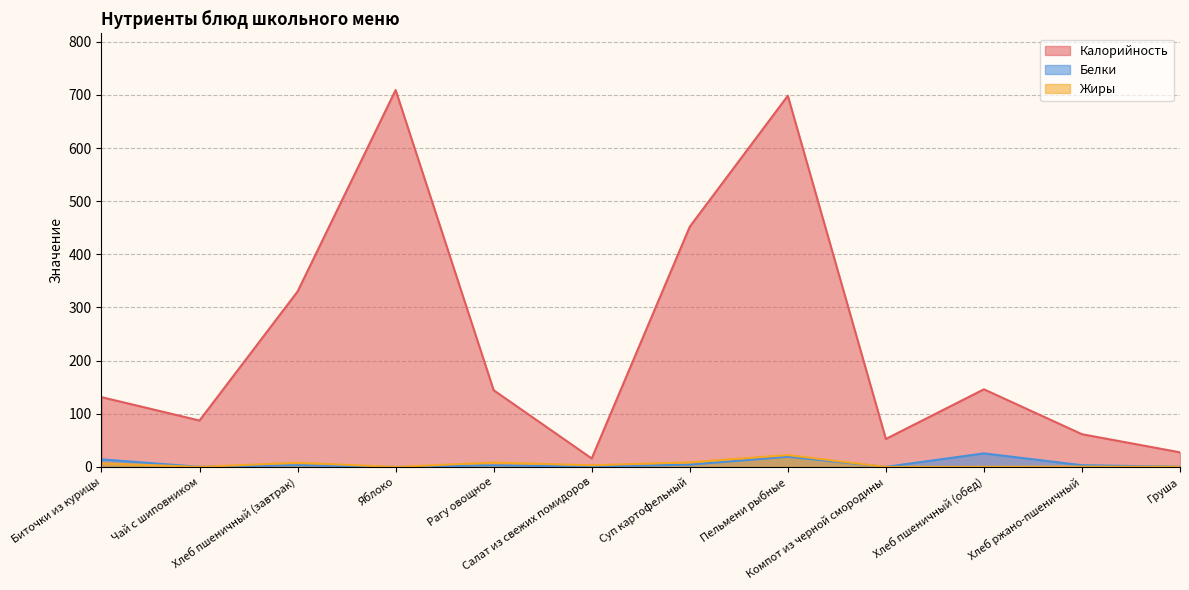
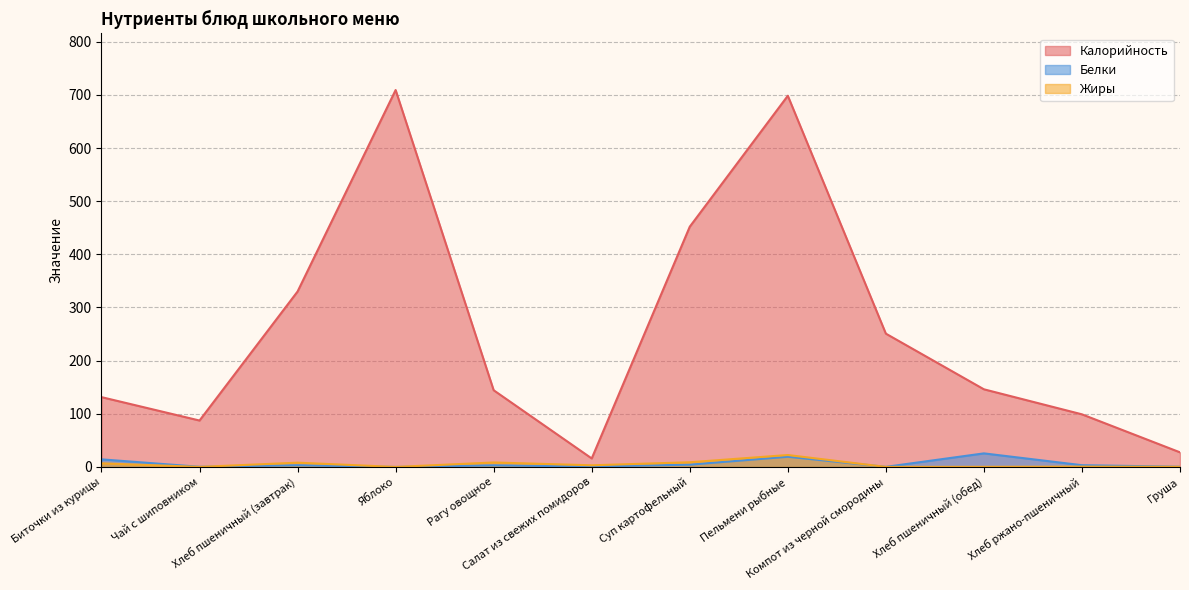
Калорийность, Компот из черной смородины: 50 -> 250
Калорийность, Хлеб ржано-пшеничный: 60 -> 100
